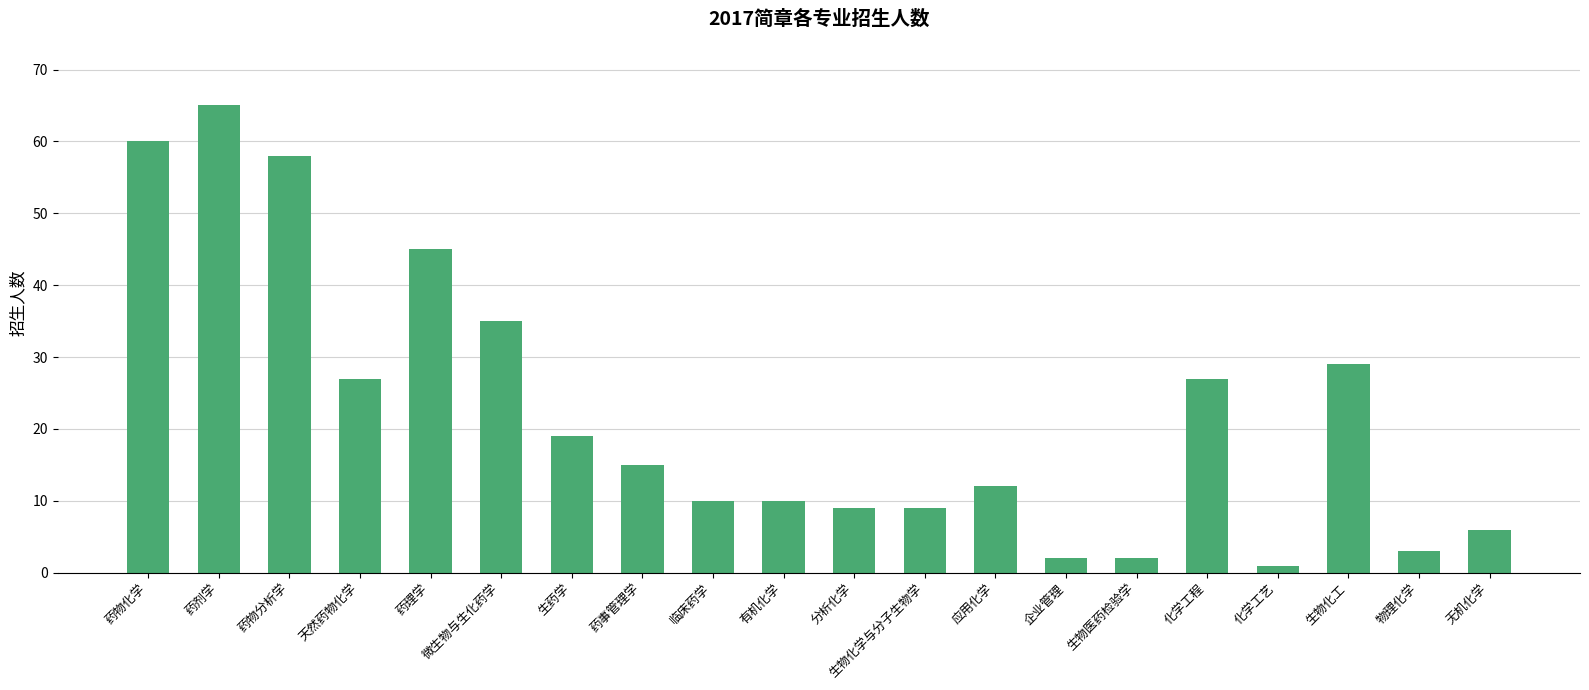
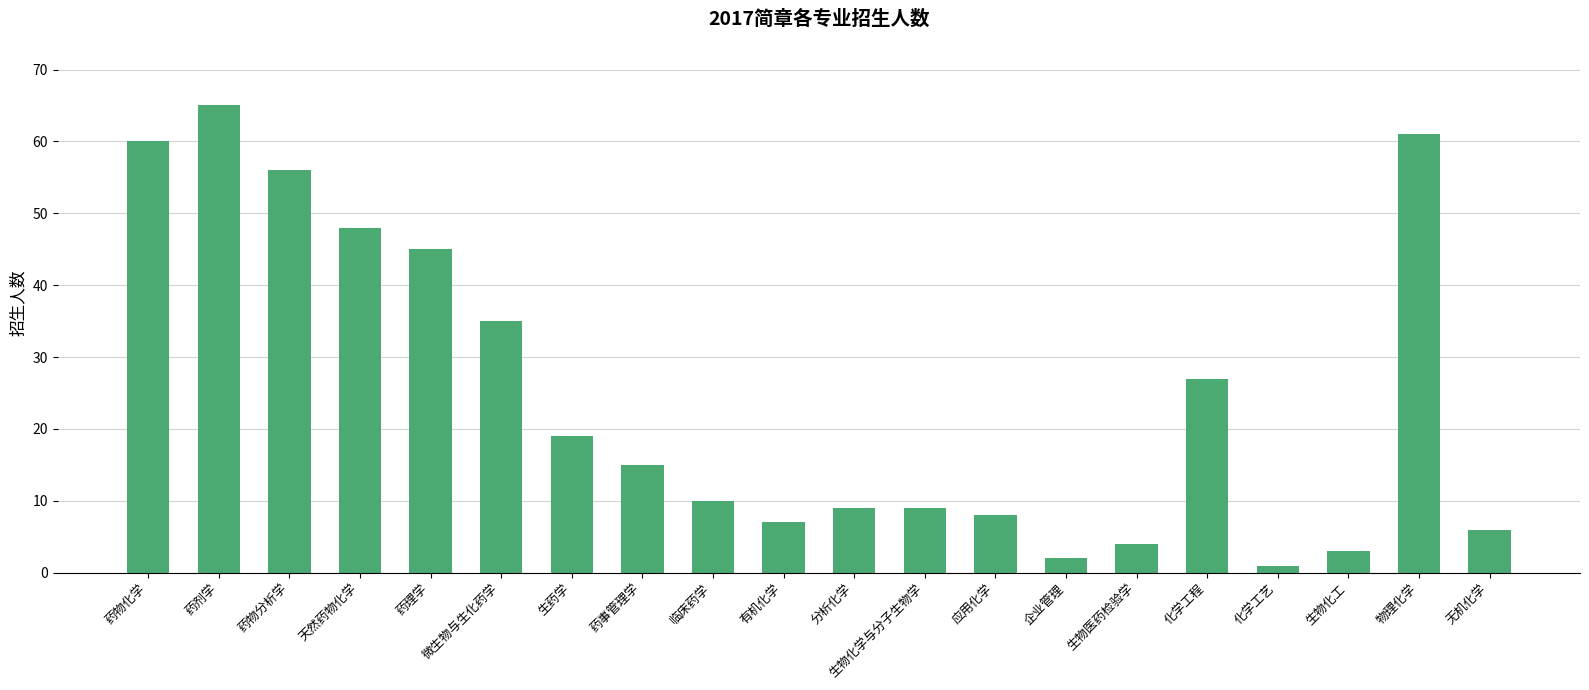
药物分析学: 58 -> 56
天然药物化学: 27 -> 48
有机化学: 10 -> 7
应用化学: 12 -> 8
生物医药检验学: 2 -> 4
生物化工: 29 -> 3
物理化学: 3 -> 61
